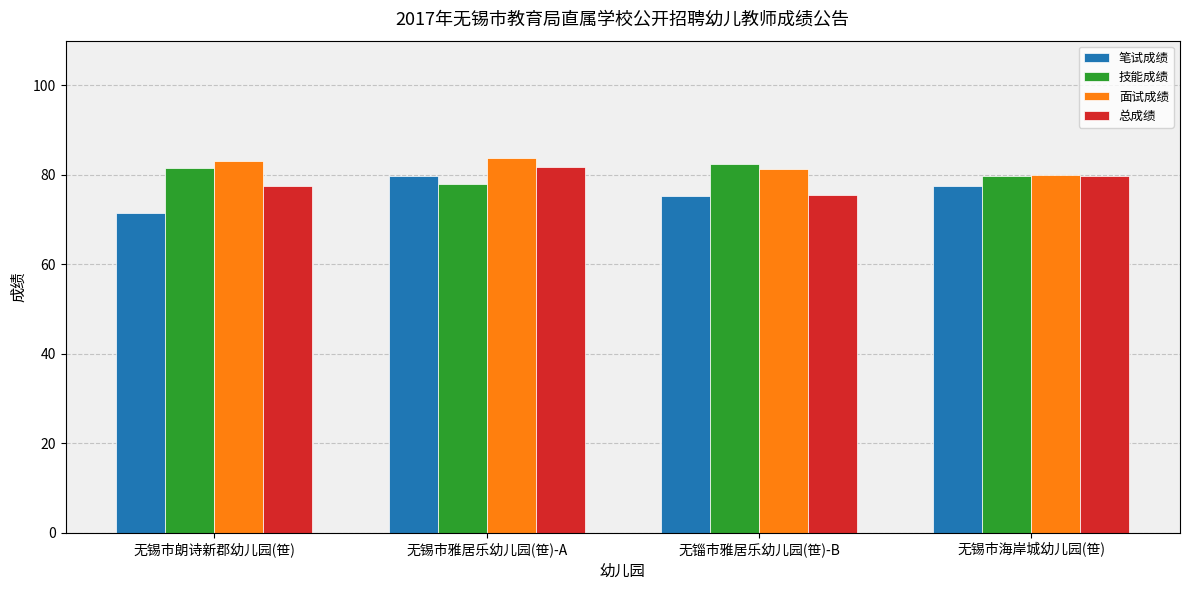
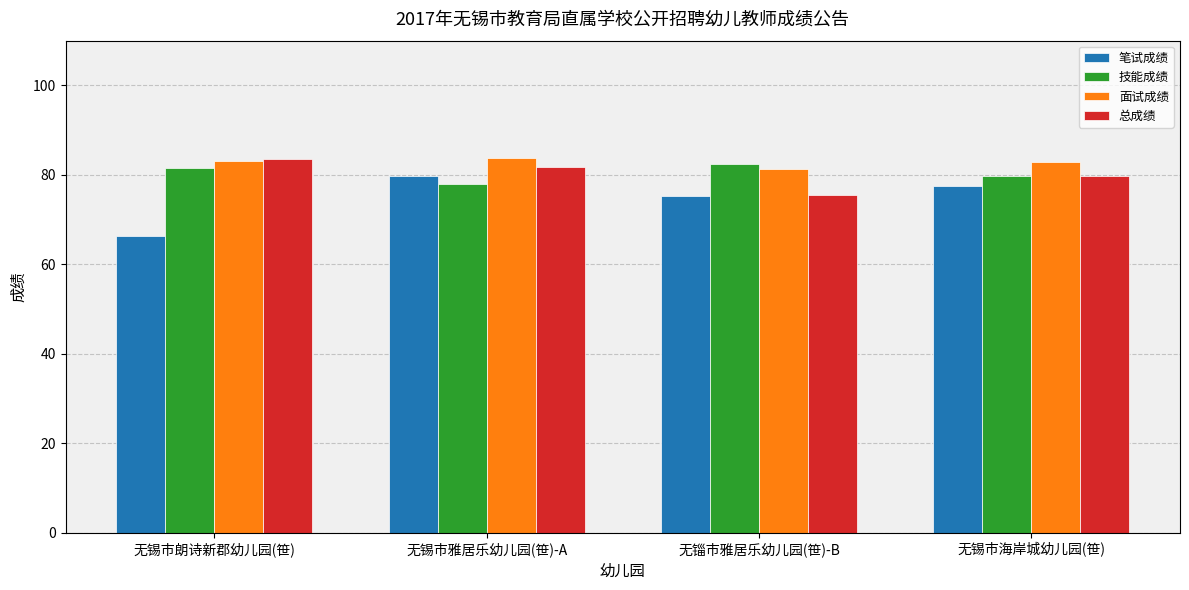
笔试成绩, 无锡市朗诗新郡幼儿园(笹): 72 -> 66
总成绩, 无锡市朗诗新郡幼儿园(笹): 78 -> 84
面试成绩, 无锡市海岸城幼儿园(笹): 80 -> 83
